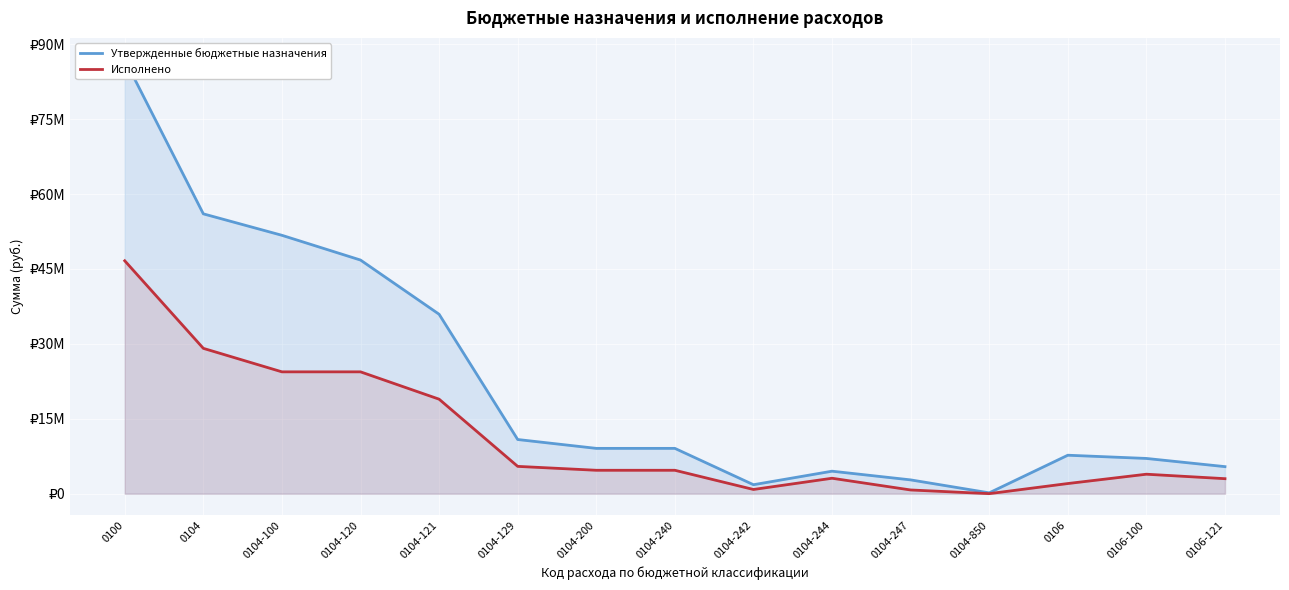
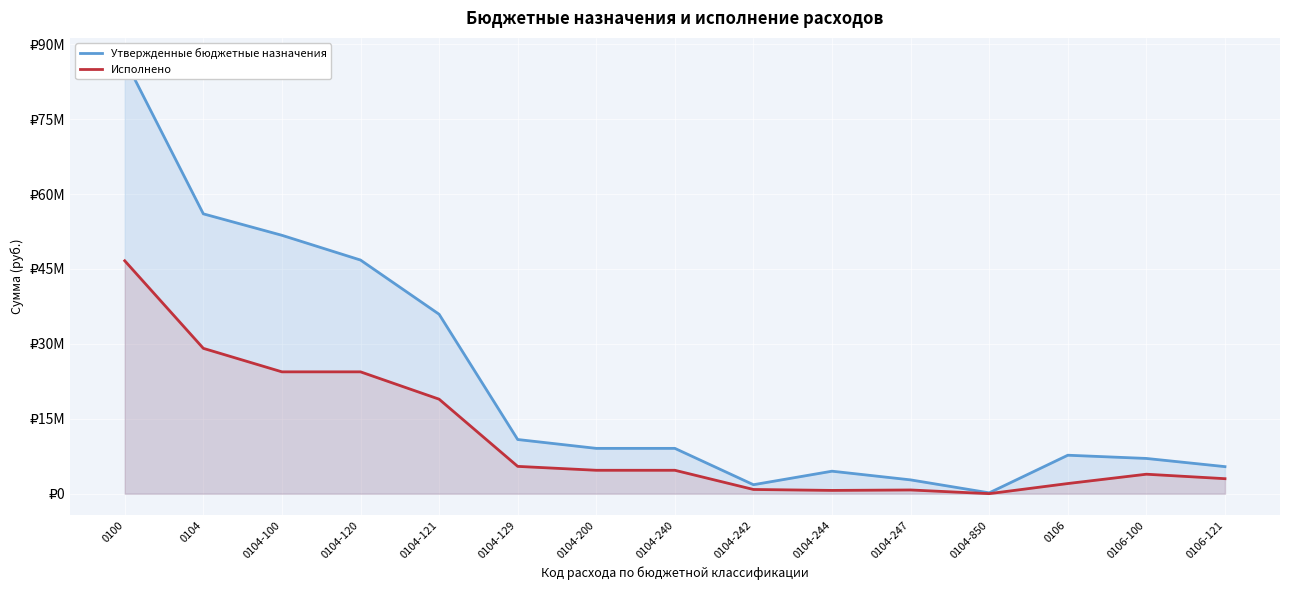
Исполнено, 0104-244: ₽3М -> ₽1М
